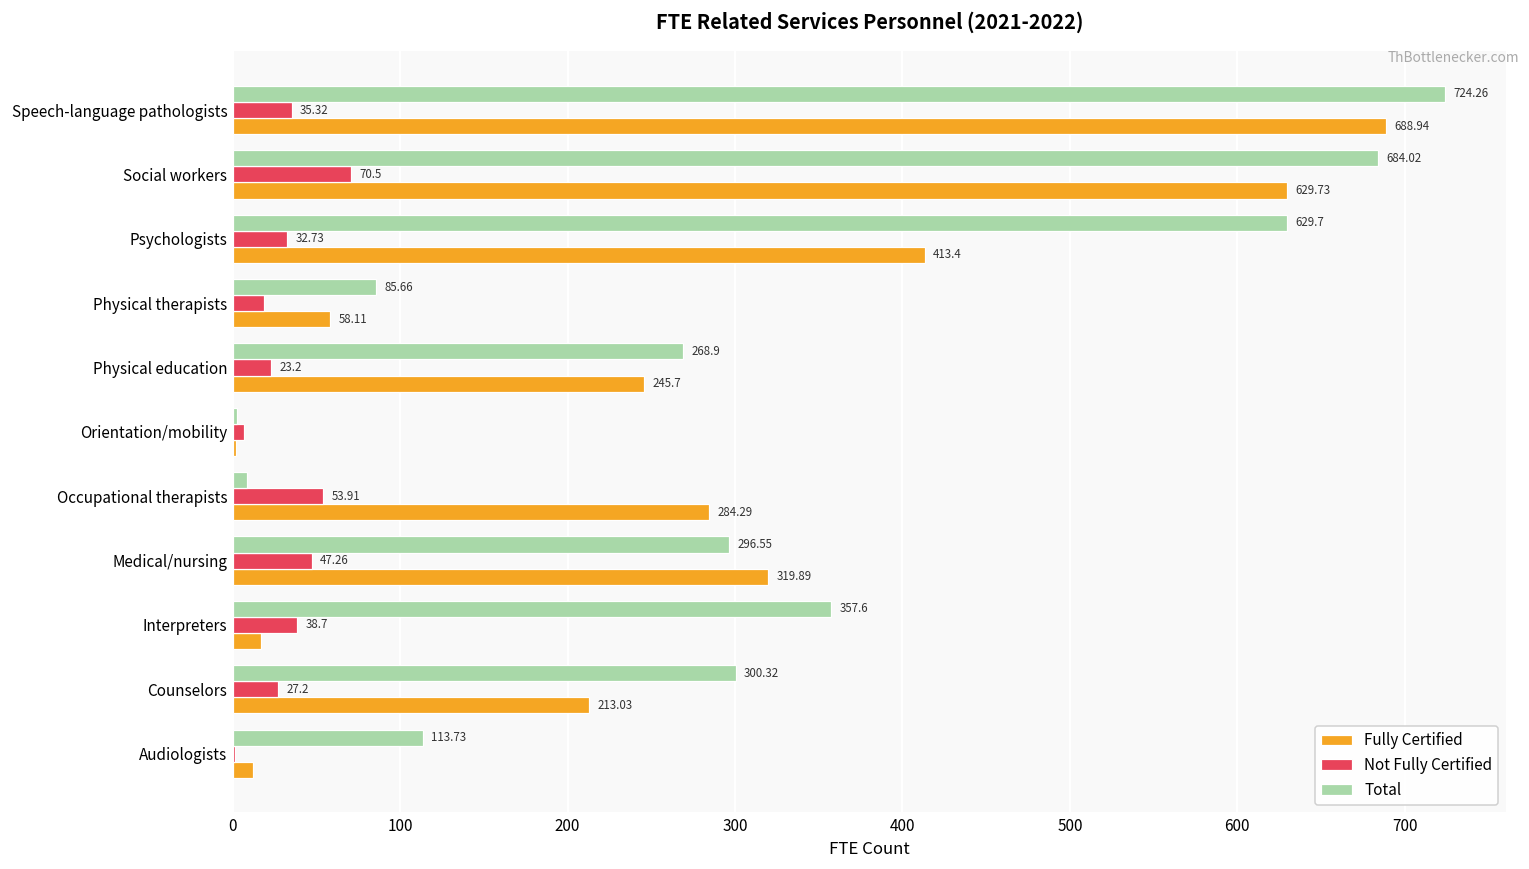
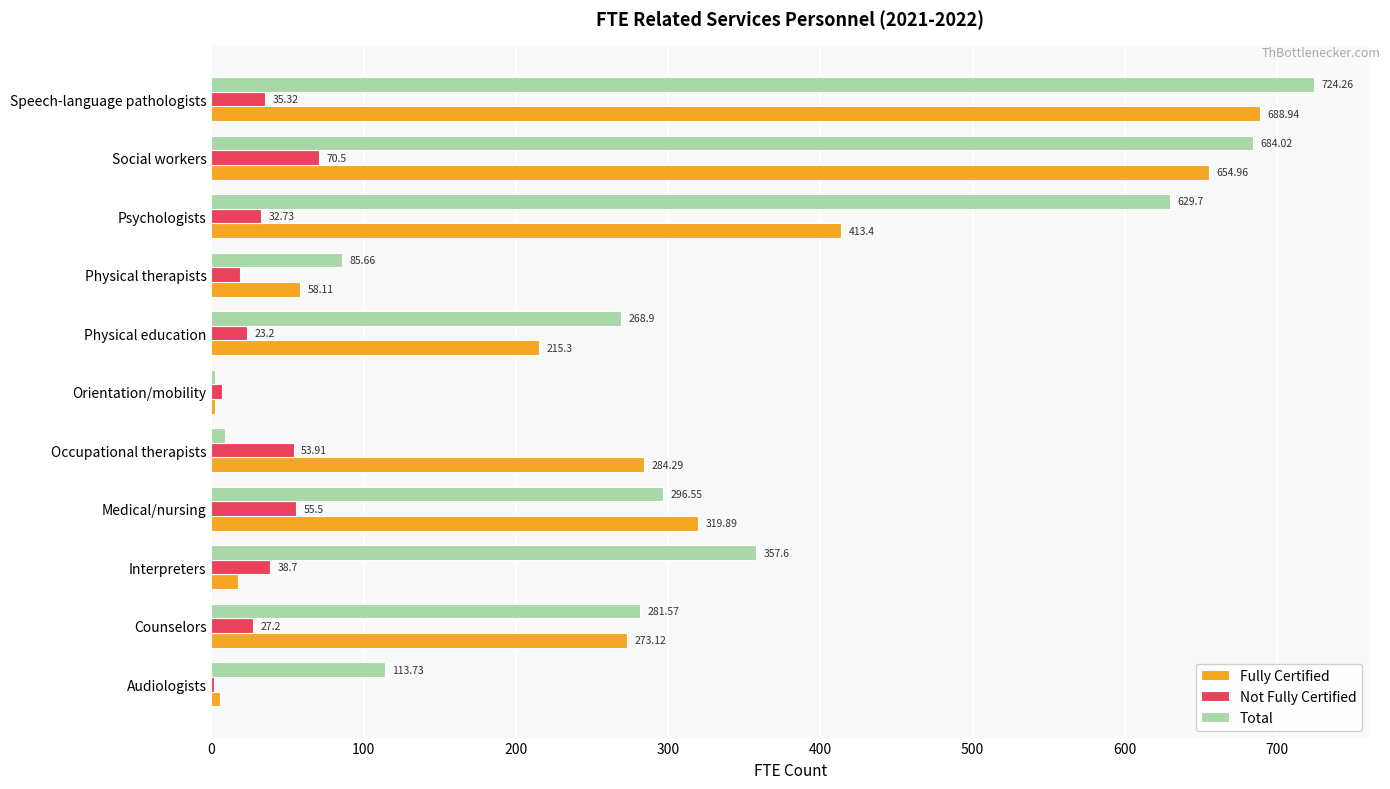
Fully Certified, Social workers: 629.73 -> 654.96
Fully Certified, Physical education: 245.7 -> 215.3
Not Fully Certified, Medical/nursing: 47.26 -> 55.5
Total, Counselors: 300.32 -> 281.57
Fully Certified, Counselors: 213.03 -> 273.12
Fully Certified, Audiologists: 12 -> 6
